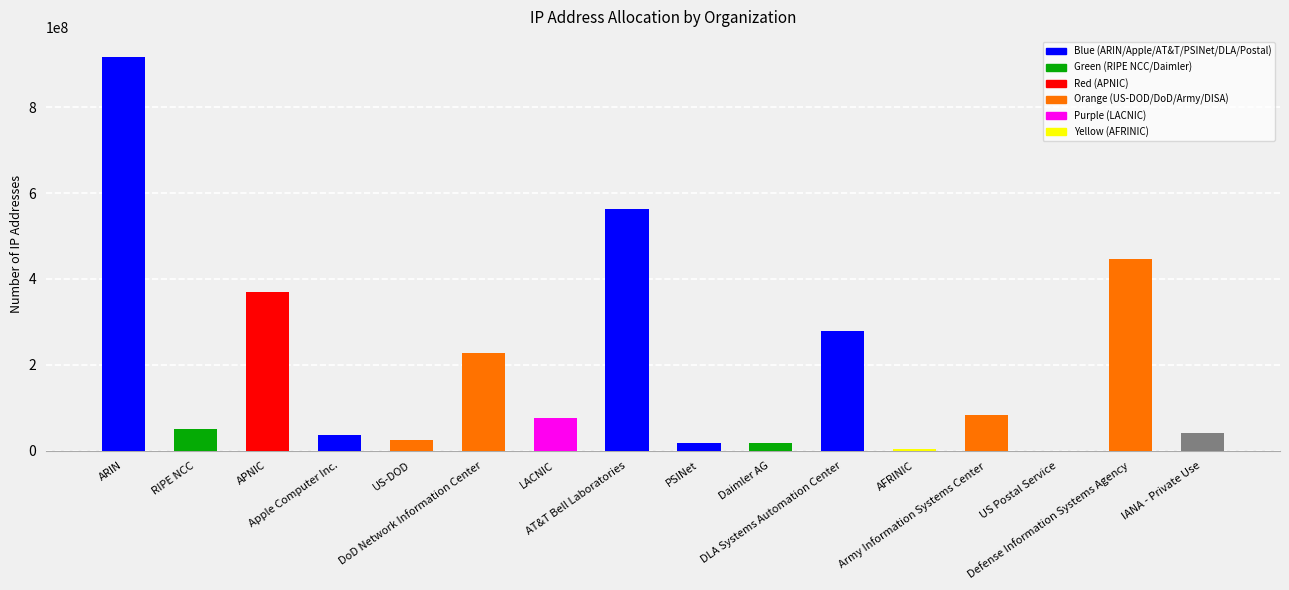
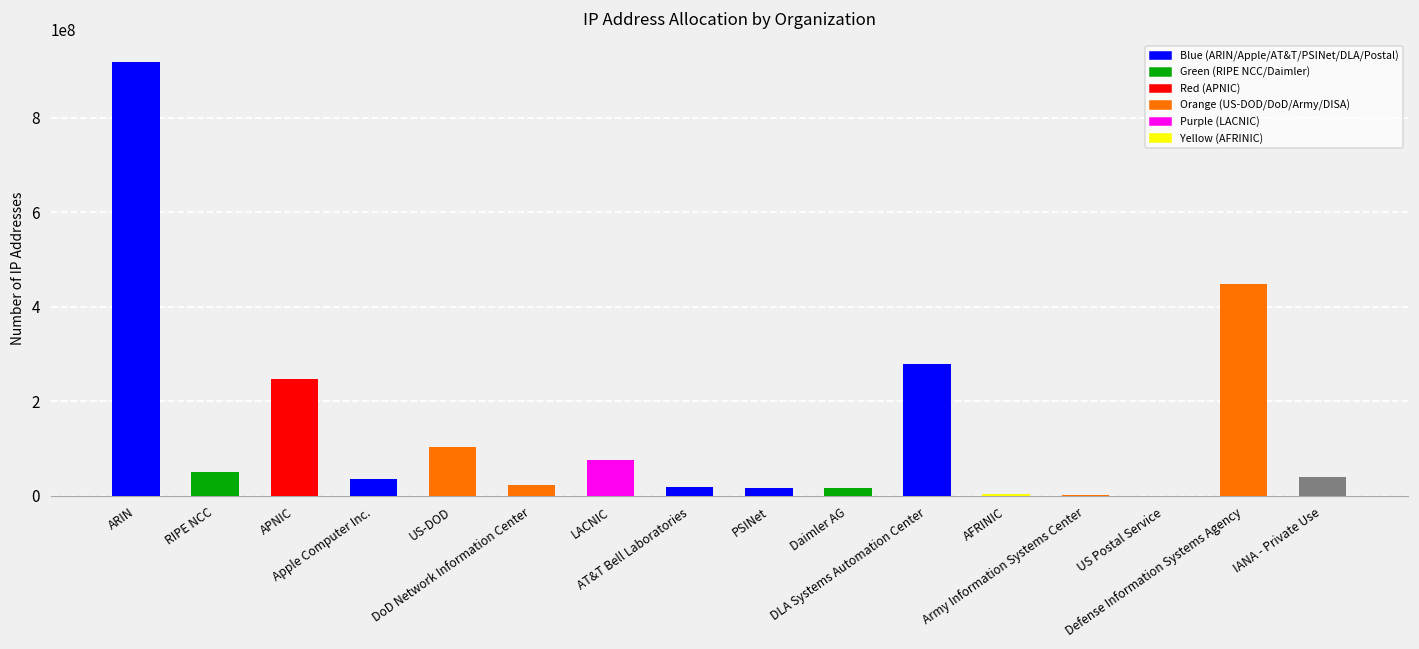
APNIC: 370000000 -> 250000000
US-DOD: 30000000 -> 100000000
DoD Network Information Center: 230000000 -> 20000000
AT&T Bell Laboratories: 560000000 -> 20000000
Army Information Systems Center: 80000000 -> 0
